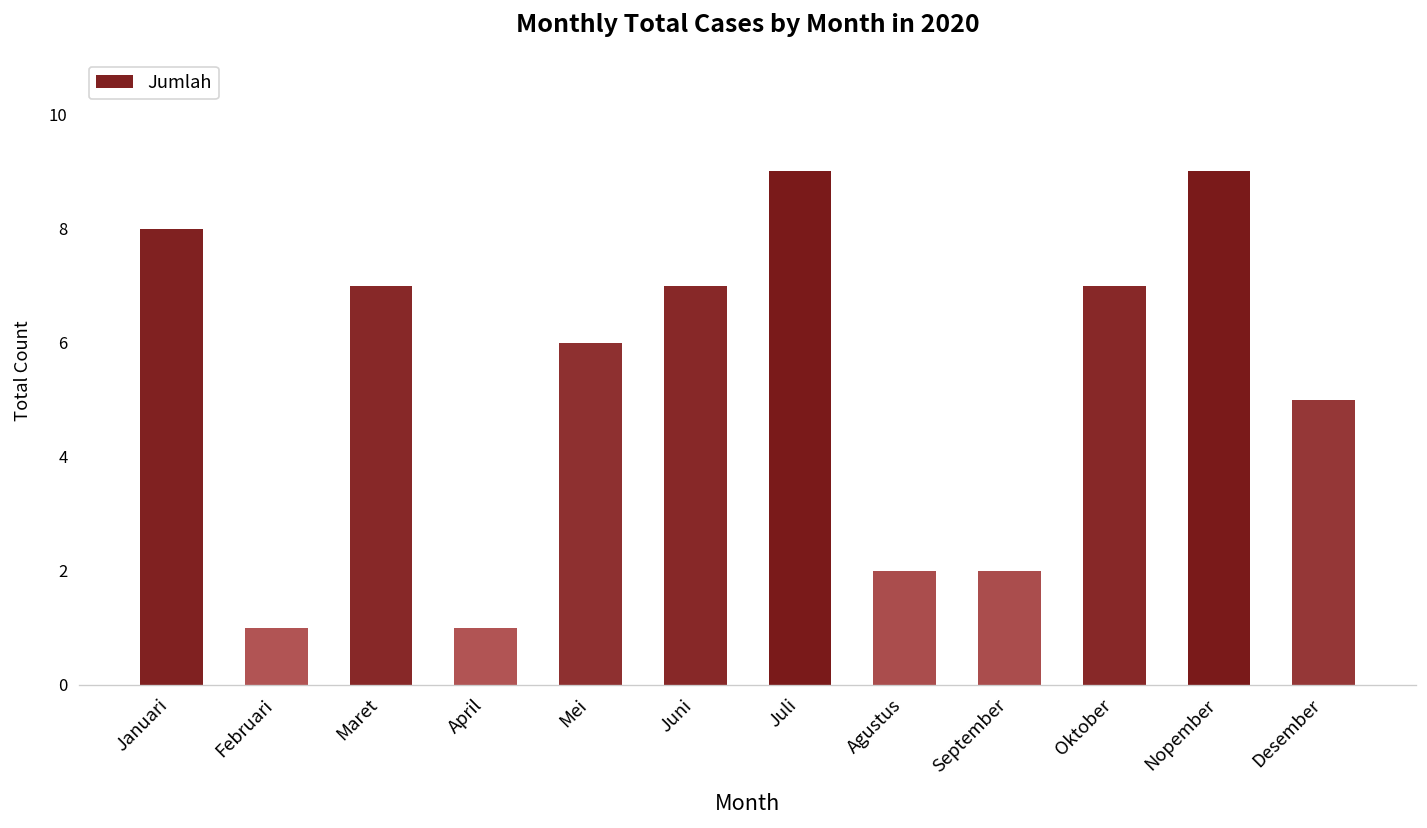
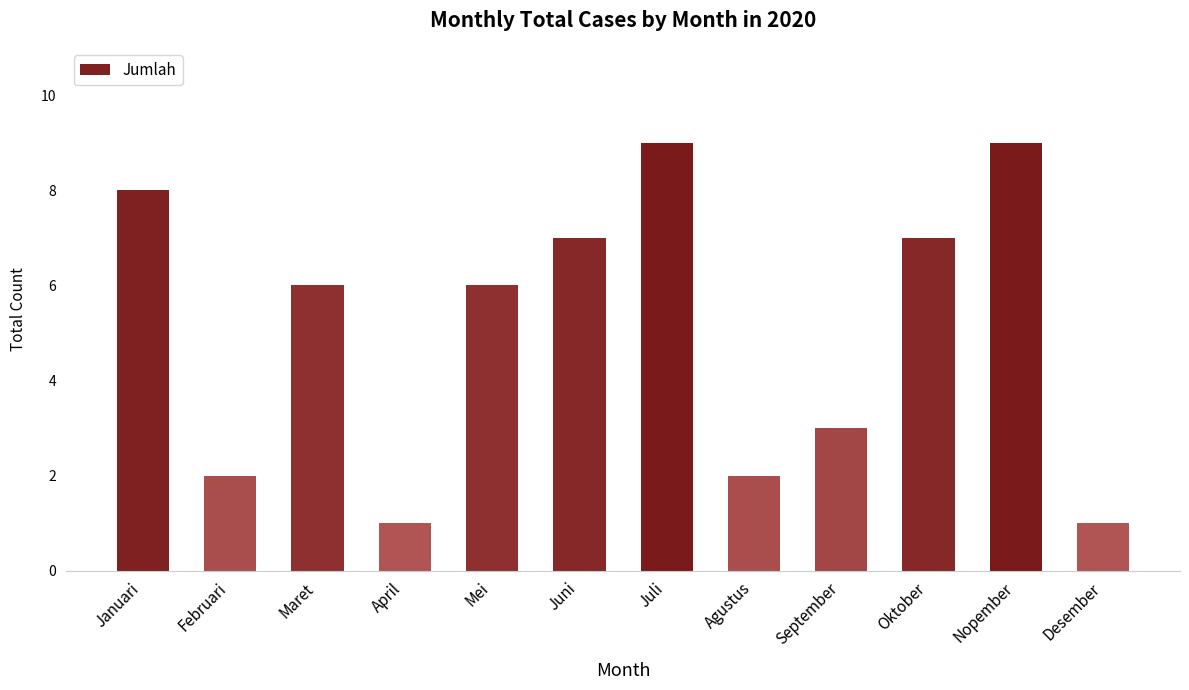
Februari: 1 -> 2
Maret: 7 -> 6
September: 2 -> 3
Desember: 5 -> 1
